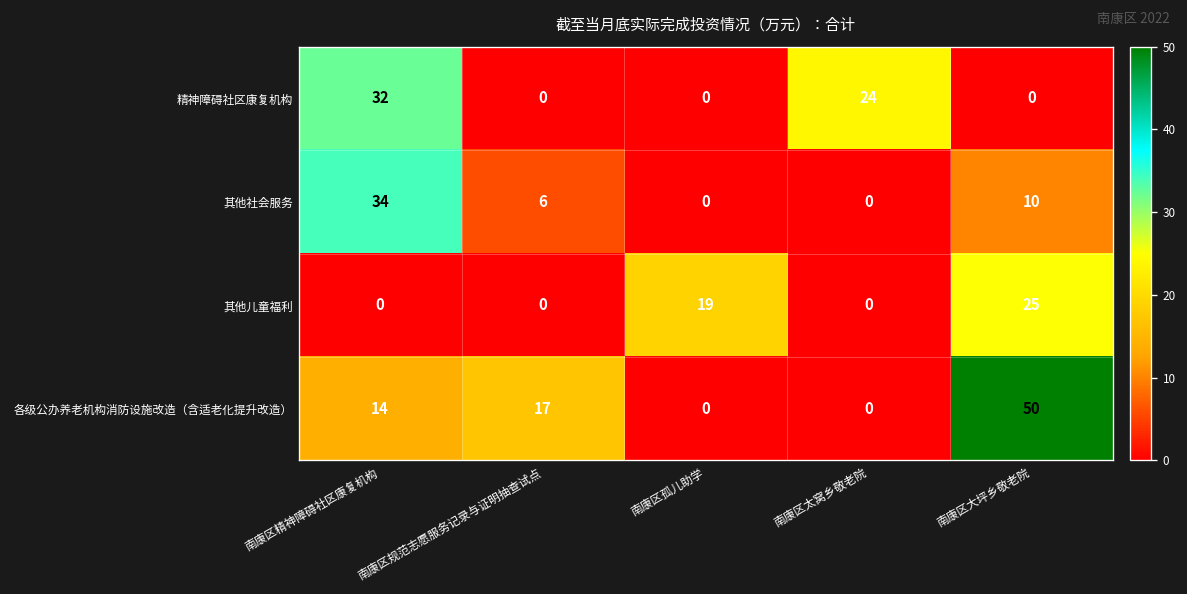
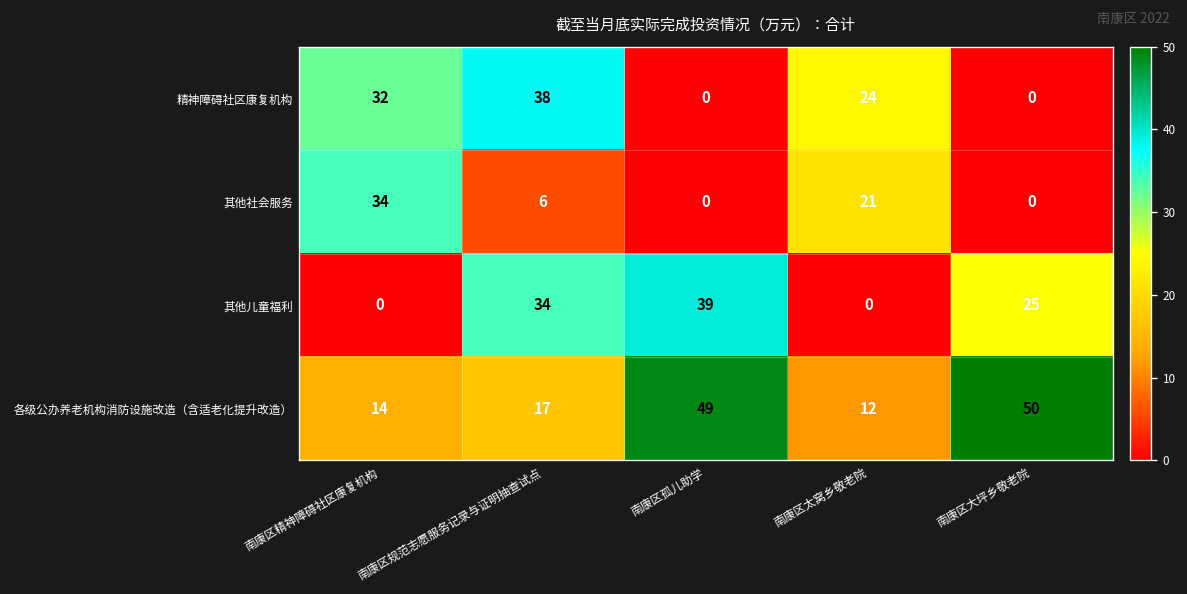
精神障碍社区康复机构, 南康区规范志愿服务记录与证明抽查试点: 0 -> 38
其他社会服务, 南康区太窝乡敬老院: 0 -> 21
其他社会服务, 南康区大坪乡敬老院: 10 -> 0
其他儿童福利, 南康区规范志愿服务记录与证明抽查试点: 0 -> 34
其他儿童福利, 南康区孤儿助学: 19 -> 39
各级公办养老机构消防设施改造（含适老化提升改造）, 南康区孤儿助学: 0 -> 49
各级公办养老机构消防设施改造（含适老化提升改造）, 南康区太窝乡敬老院: 0 -> 12
